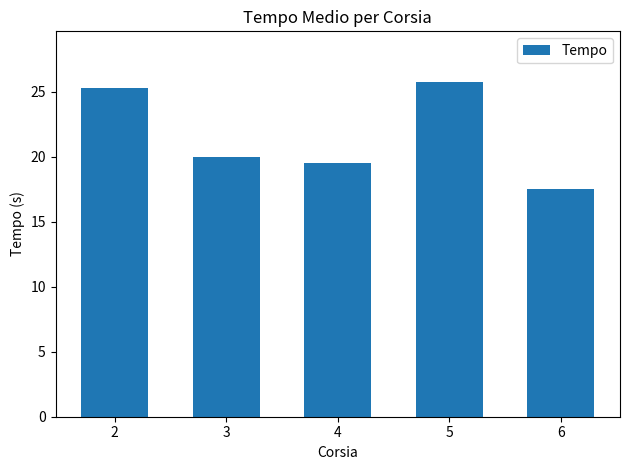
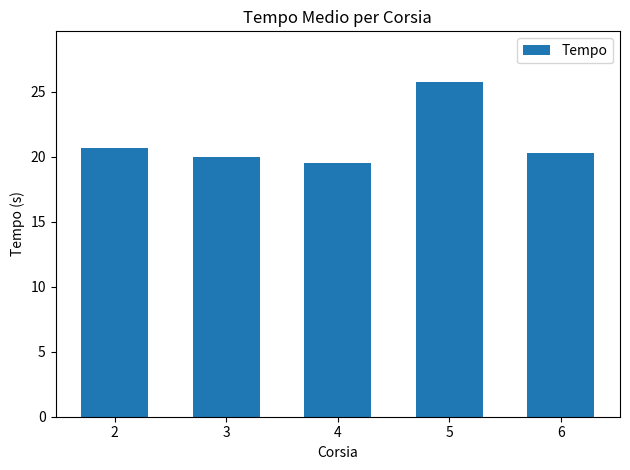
2: 25.3 -> 20.7
6: 17.5 -> 20.3
